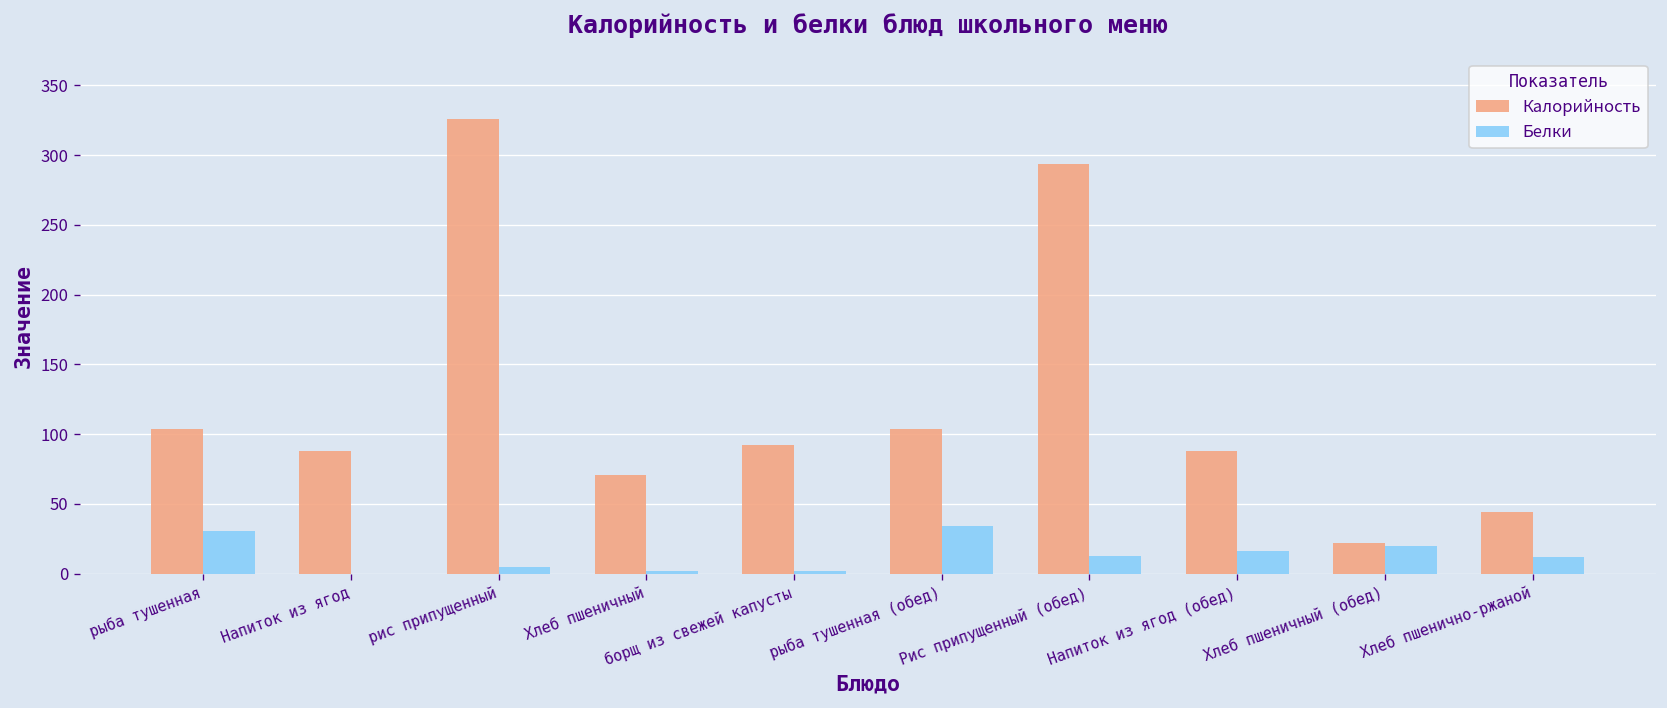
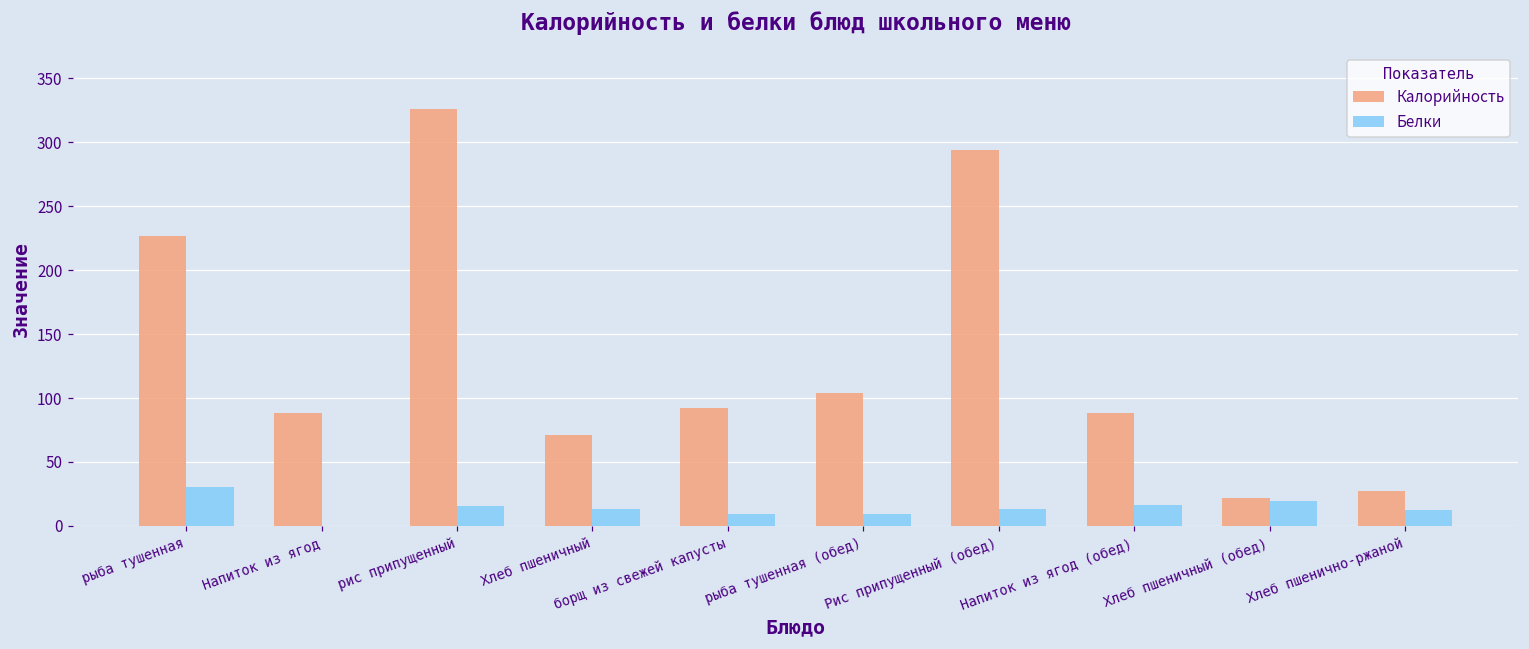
Калорийность, рыба тушенная: 104 -> 227
Белки, рис припущенный: 5 -> 15
Белки, Хлеб пшеничный: 2 -> 13
Белки, борщ из свежей капусты: 2 -> 9
Белки, рыба тушенная (обед): 34 -> 10
Калорийность, Хлеб пшенично-ржаной: 44 -> 27
